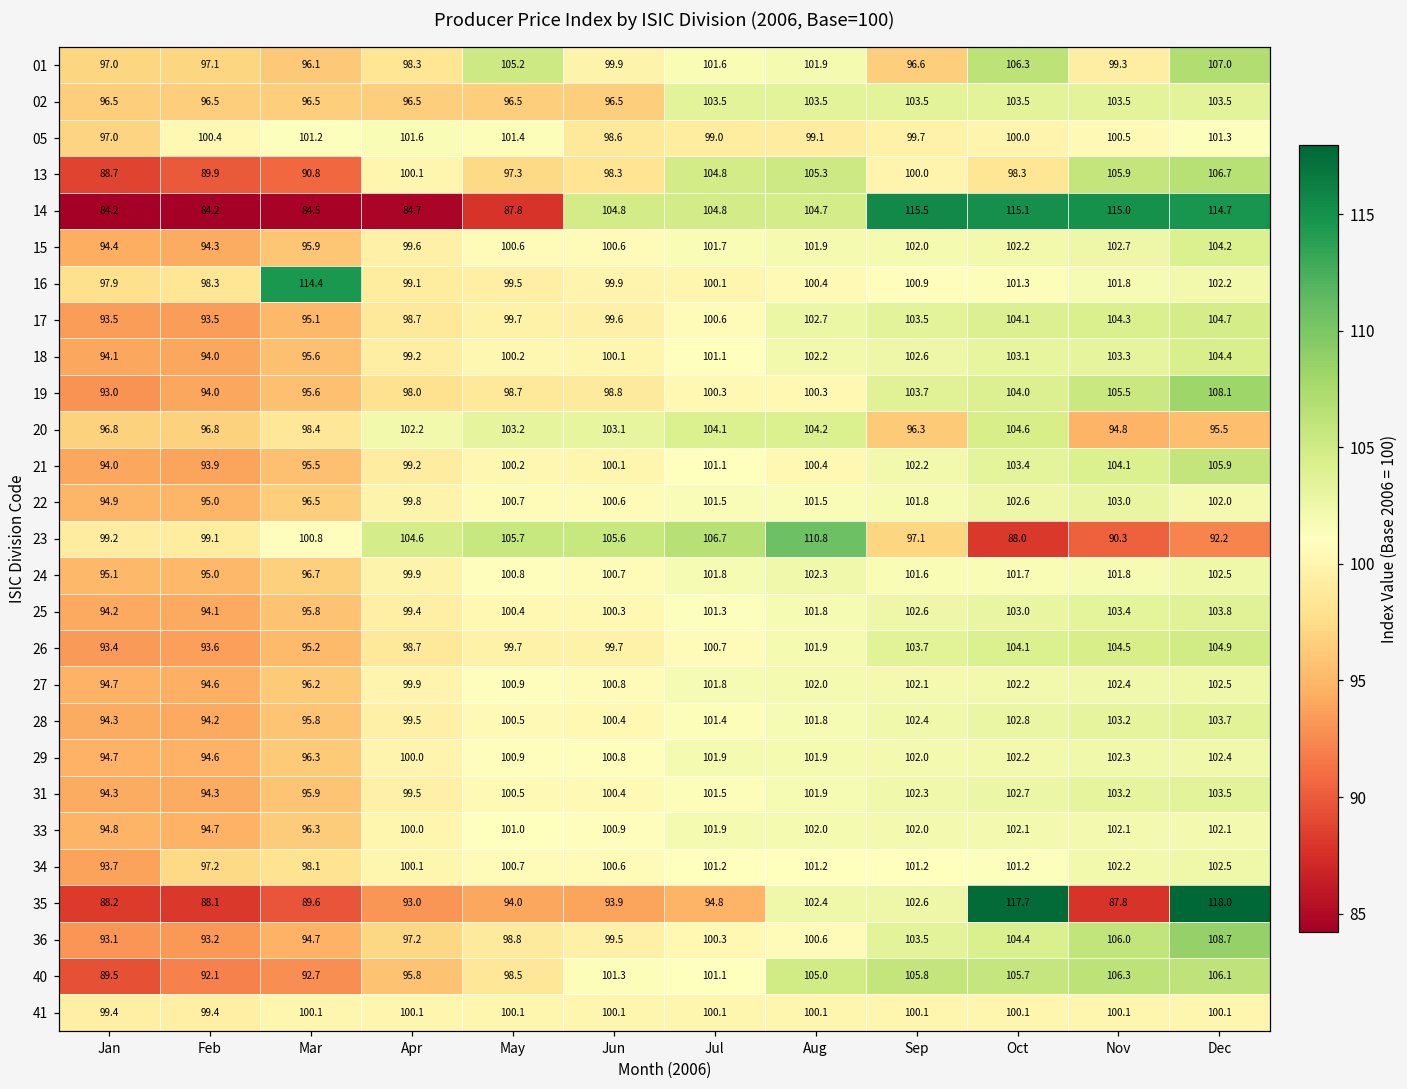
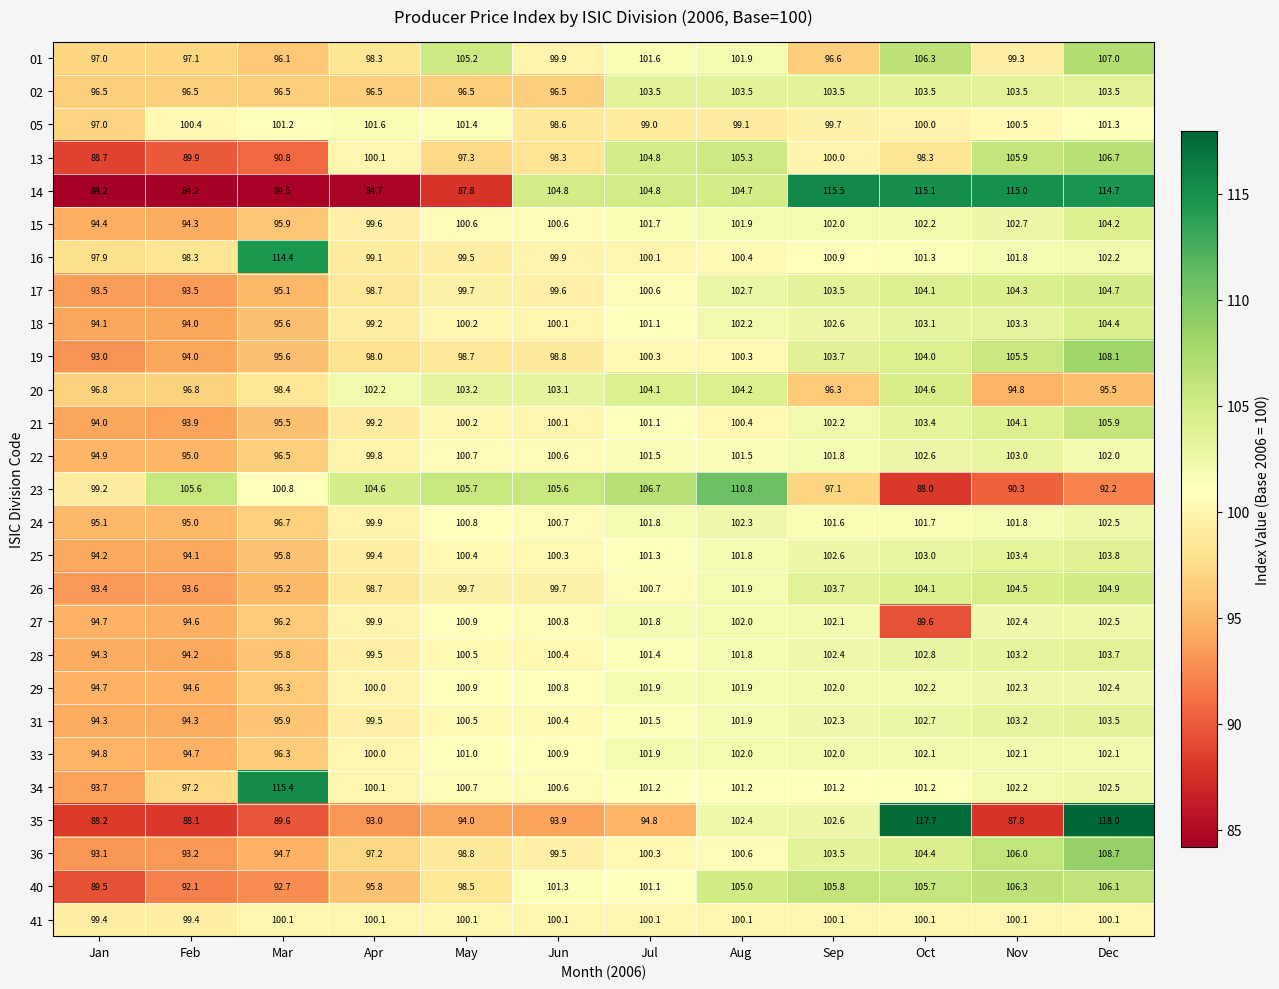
23, Feb: 99.1 -> 105.6
27, Oct: 102.2 -> 89.6
34, Mar: 98.1 -> 115.4
